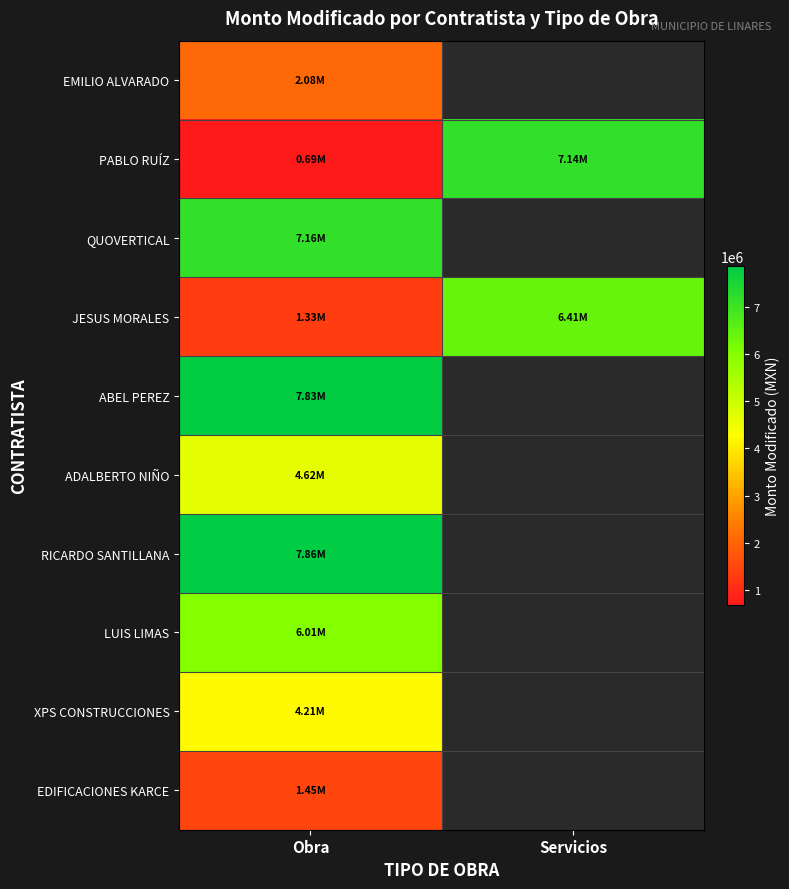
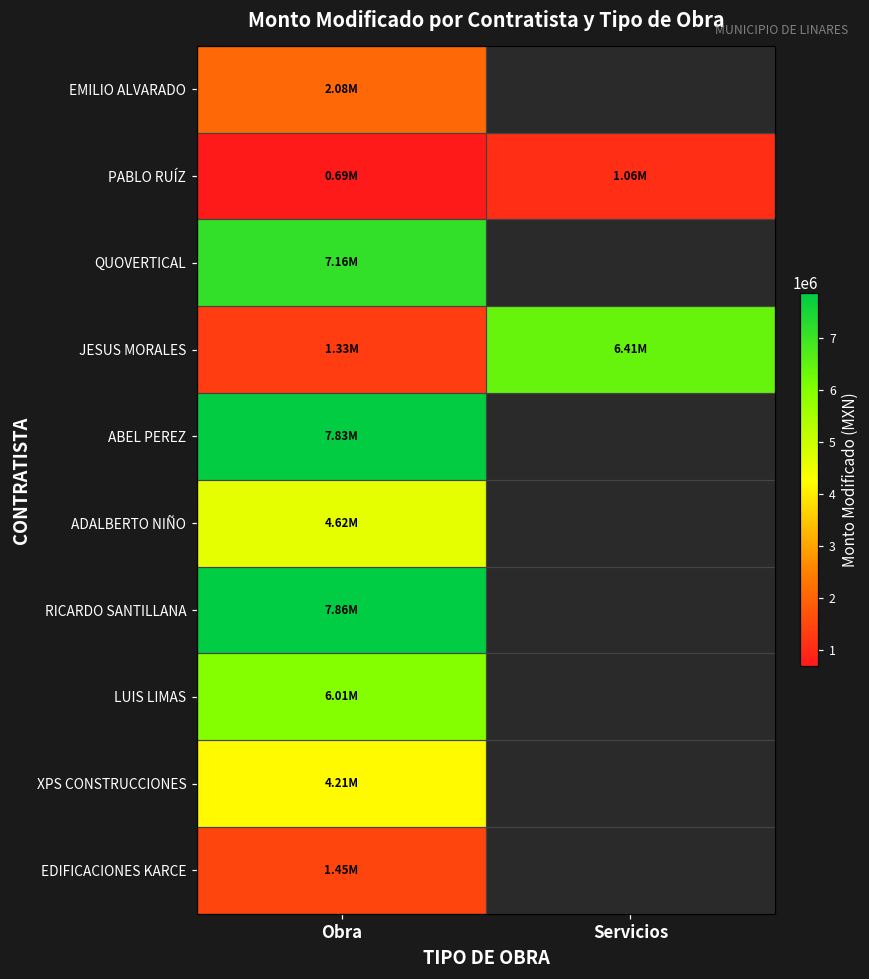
PABLO RUÍZ, Servicios: 7.14M -> 1.06M
